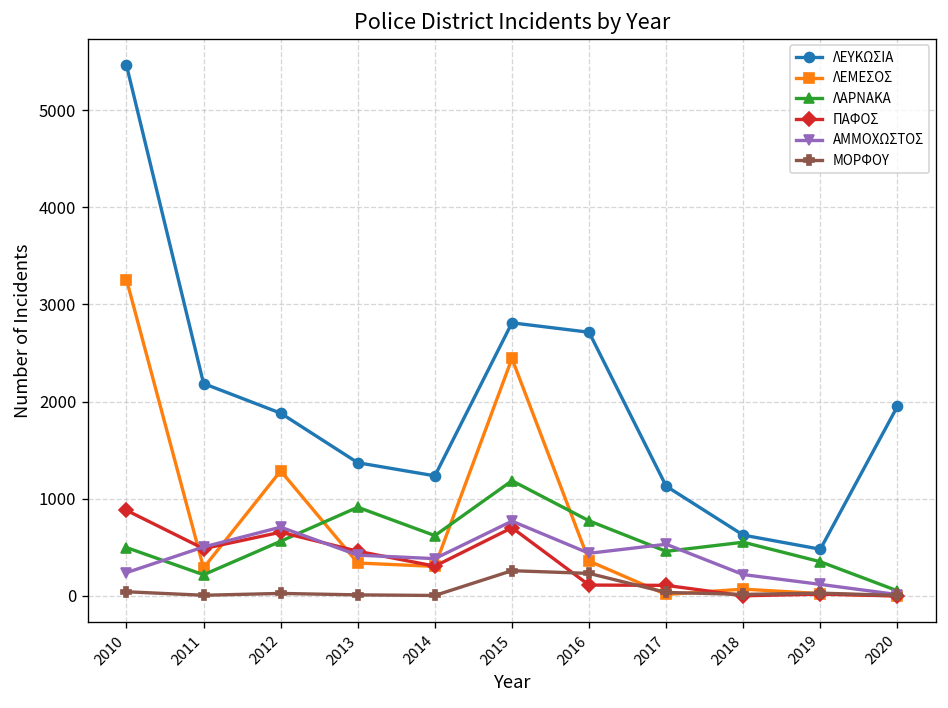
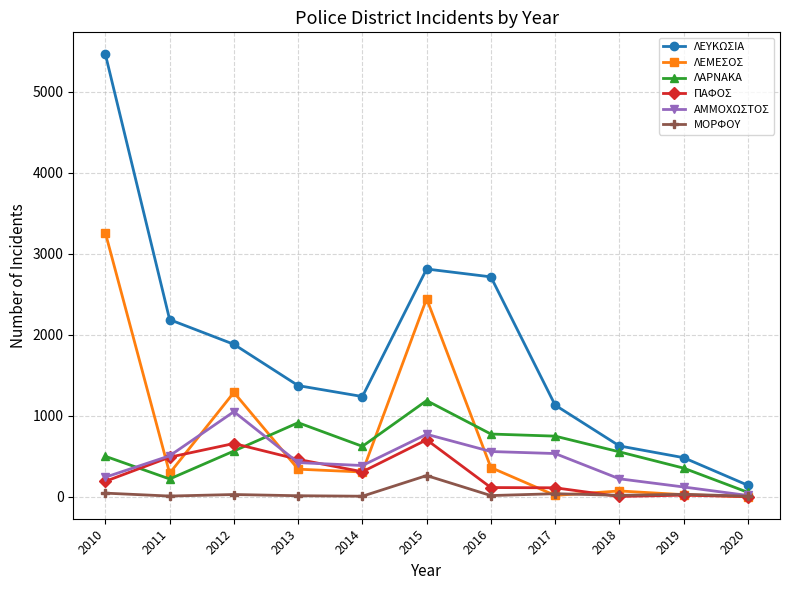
ΠΑΦΟΣ, 2010: 900 -> 200
ΑΜΜΟΧΩΣΤΟΣ, 2012: 700 -> 1000
ΑΜΜΟΧΩΣΤΟΣ, 2016: 400 -> 600
ΜΟΡΦΟΥ, 2016: 200 -> 0
ΛΑΡΝΑΚΑ, 2017: 500 -> 700
ΛΕΥΚΩΣΙΑ, 2020: 2000 -> 100
